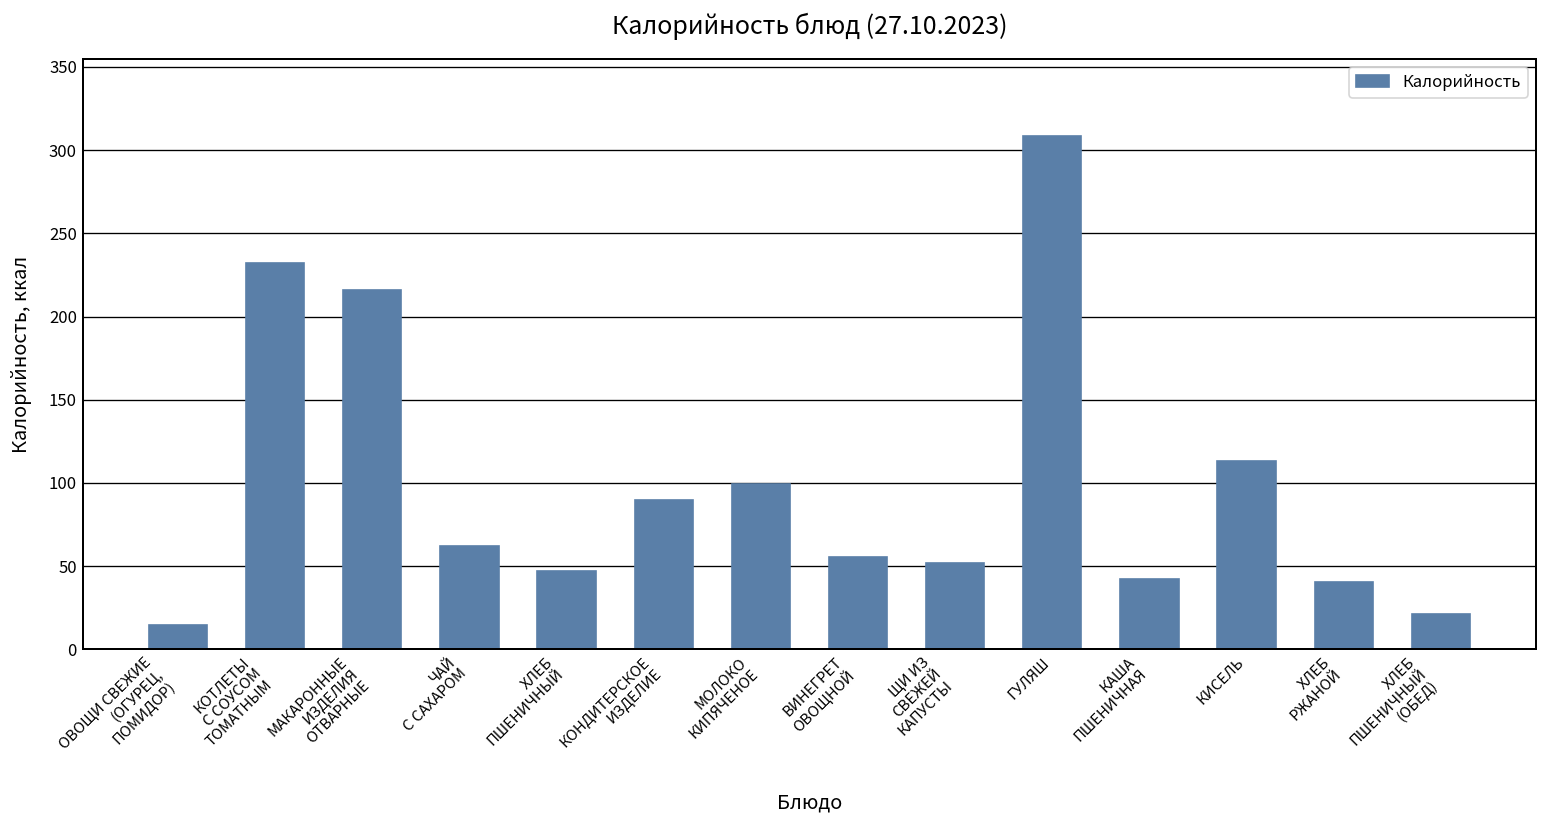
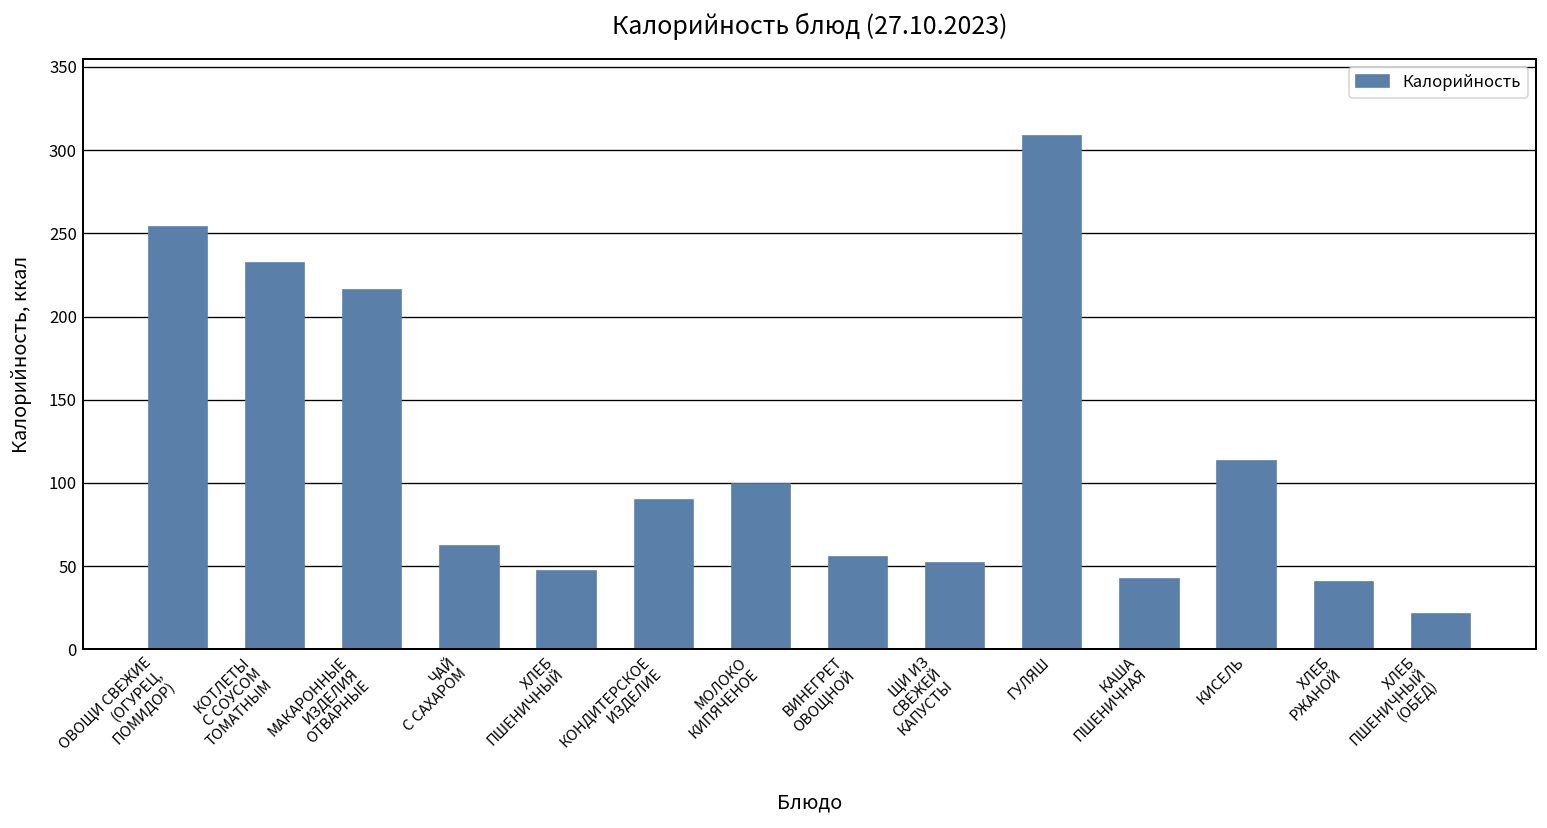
ОВОЩИ СВЕЖИЕ (ОГУРЕЦ, ПОМИДОР): 14 -> 254
